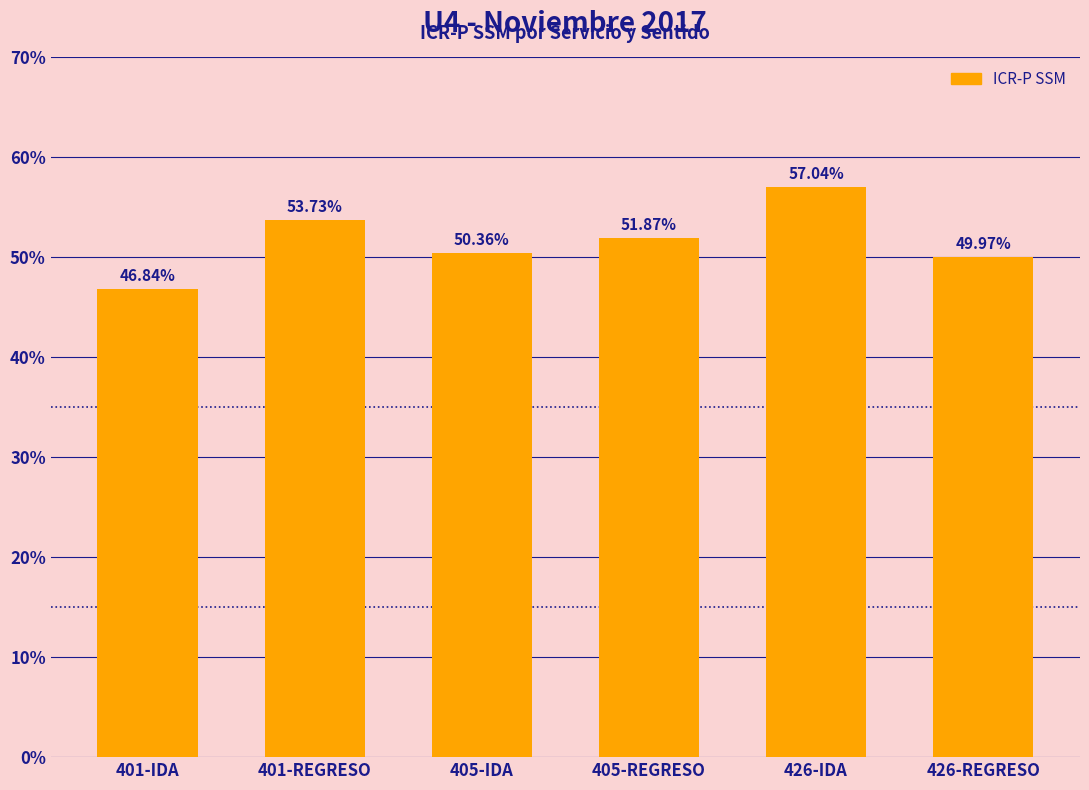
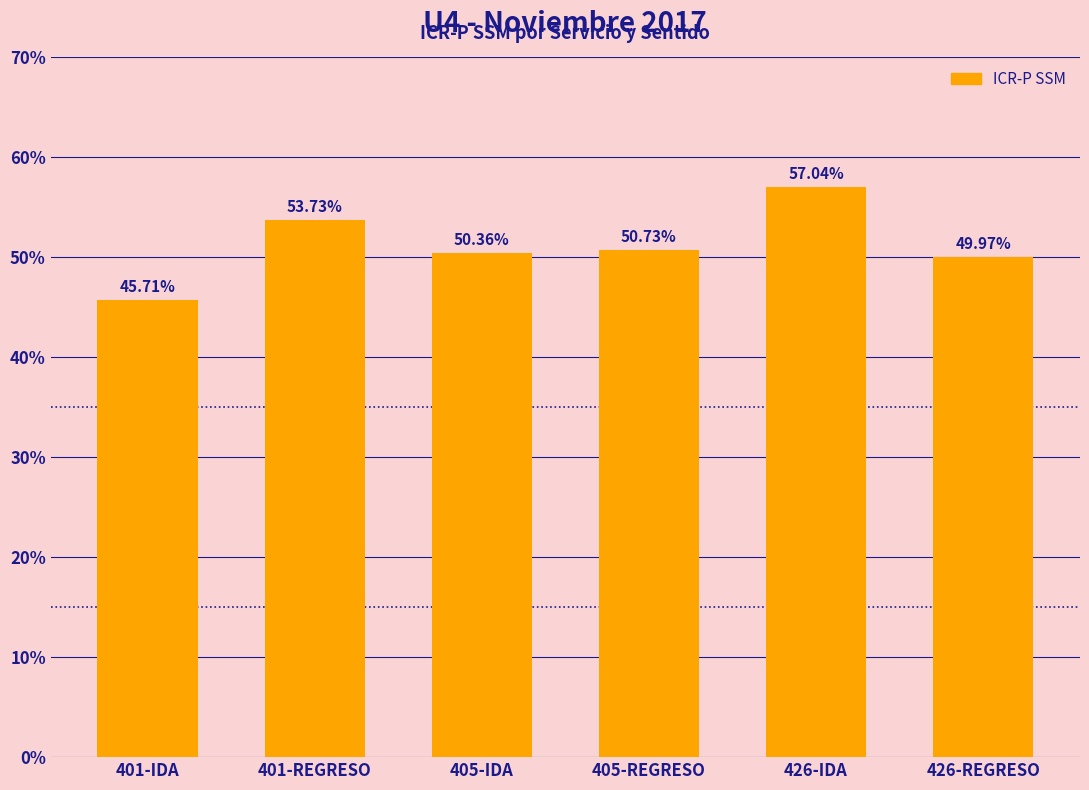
401-IDA: 46.84% -> 45.71%
405-REGRESO: 51.87% -> 50.73%
